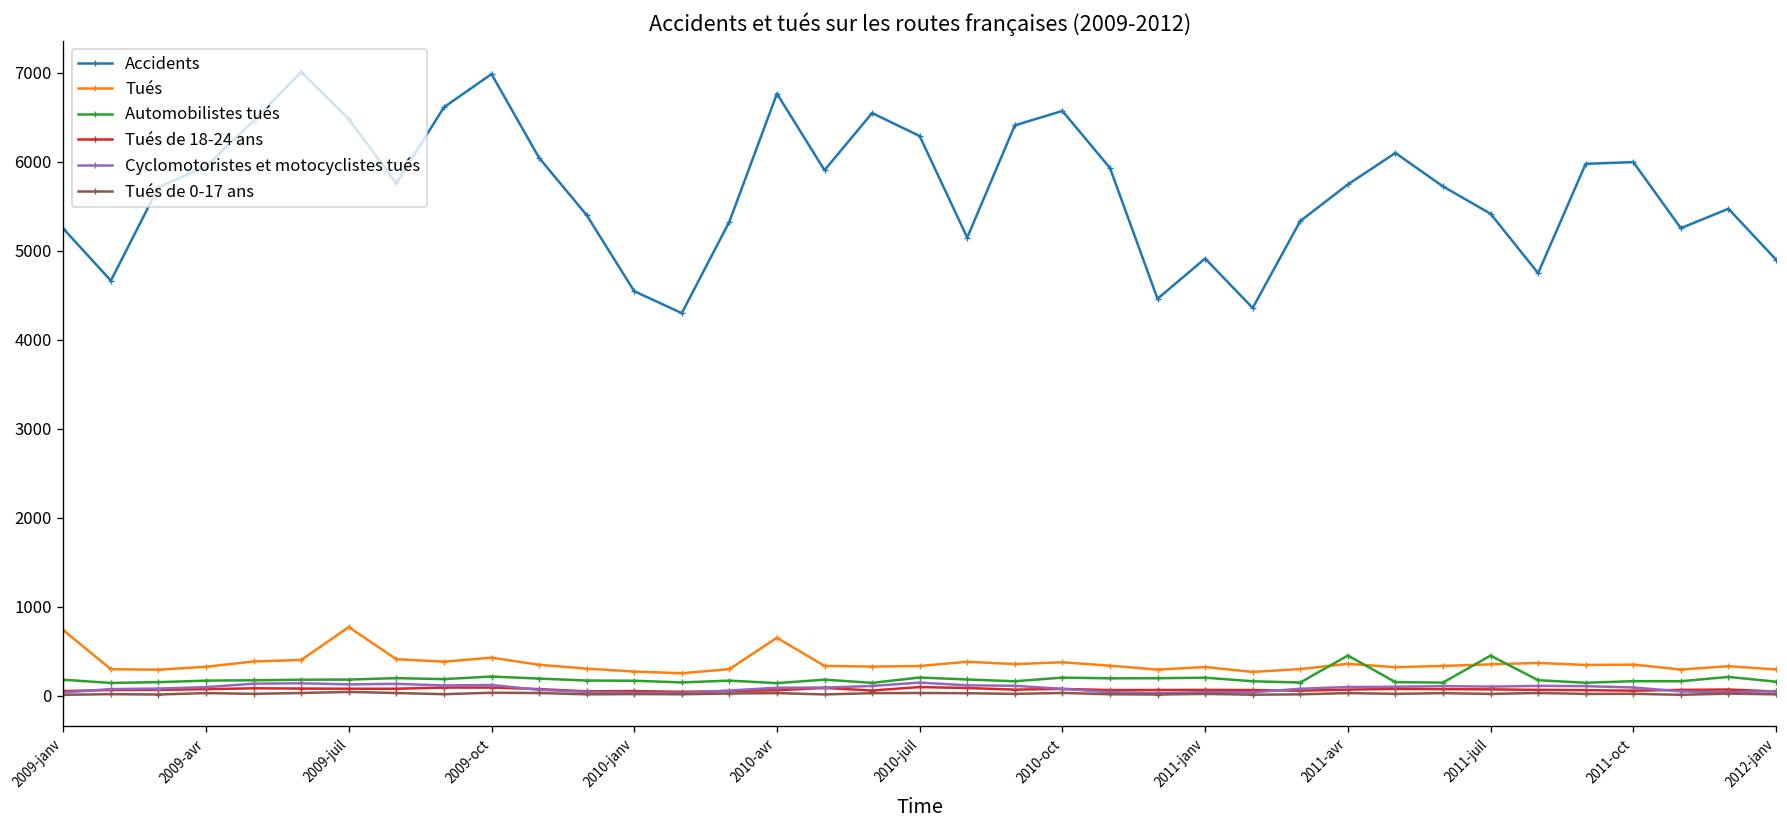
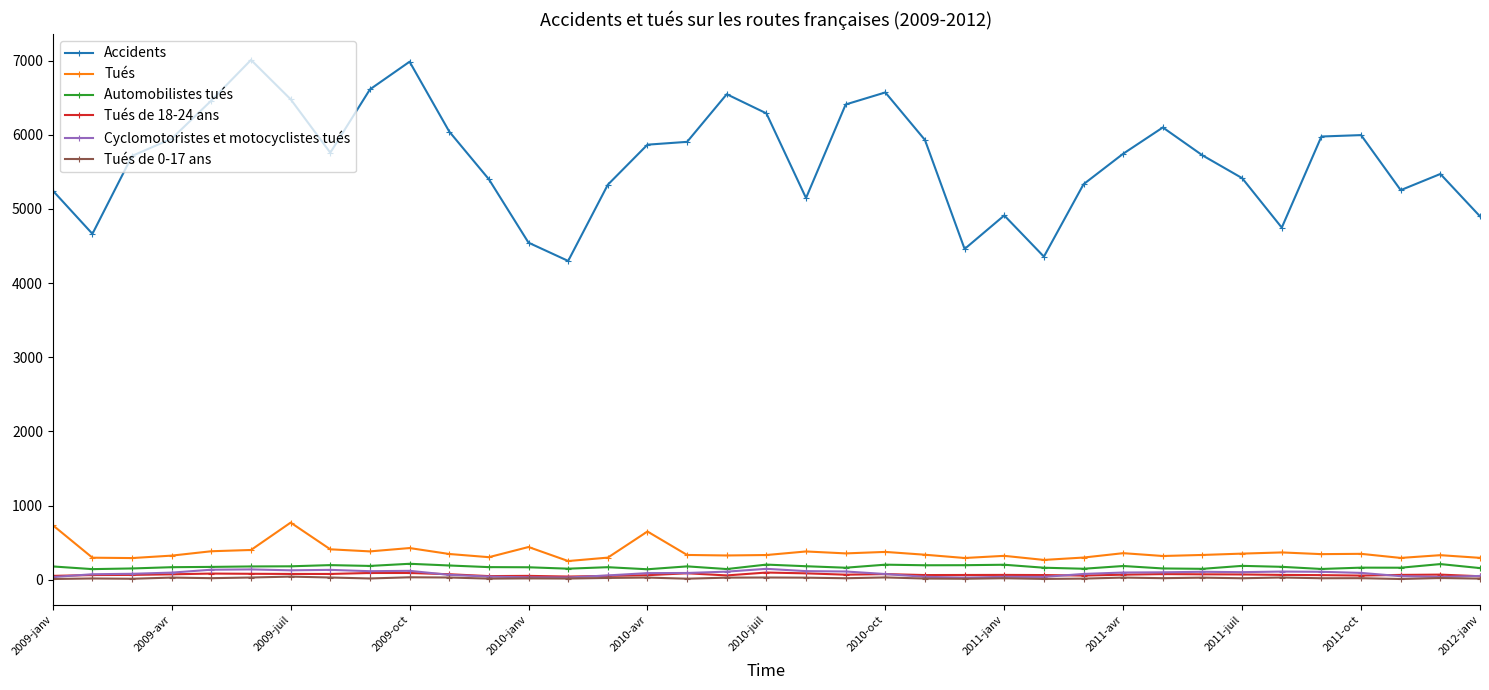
Tués, 2010-janv: 300 -> 400
Accidents, 2010-avr: 6800 -> 5900
Automobilistes tués, 2011-avr: 500 -> 200
Automobilistes tués, 2011-juil: 500 -> 200
